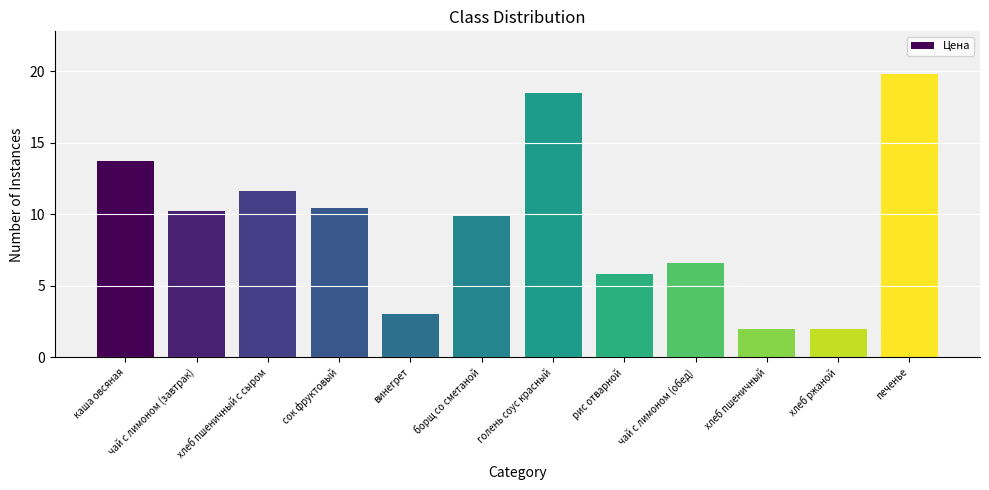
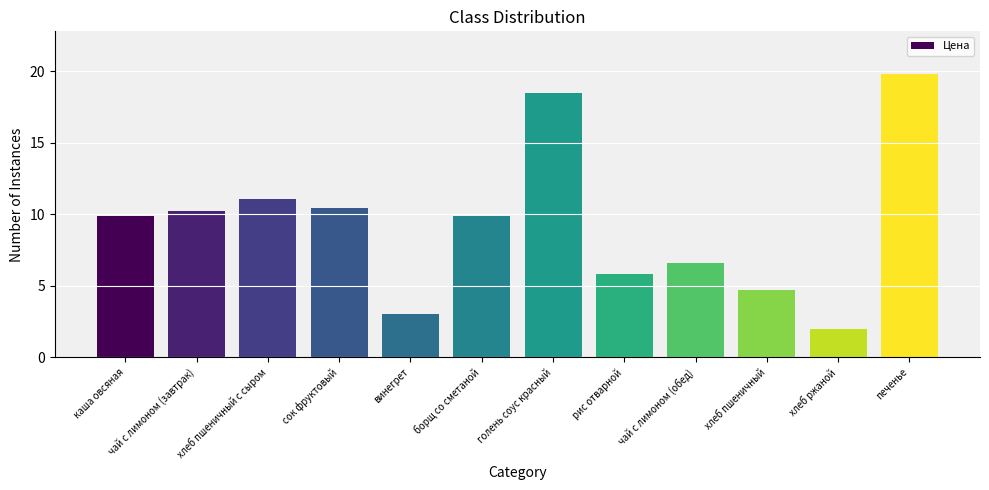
каша овсяная: 13.7 -> 9.9
хлеб пшеничный с сыром: 11.7 -> 11.0
хлеб пшеничный: 2.0 -> 4.7
